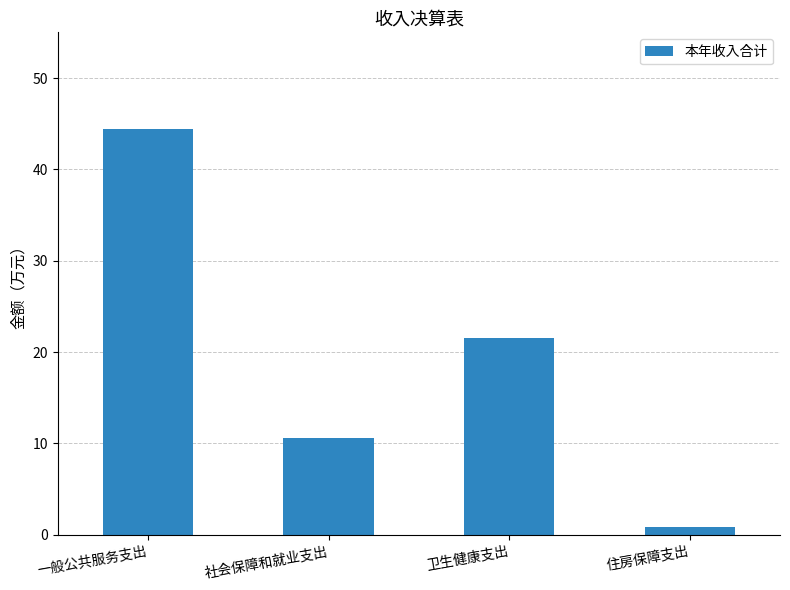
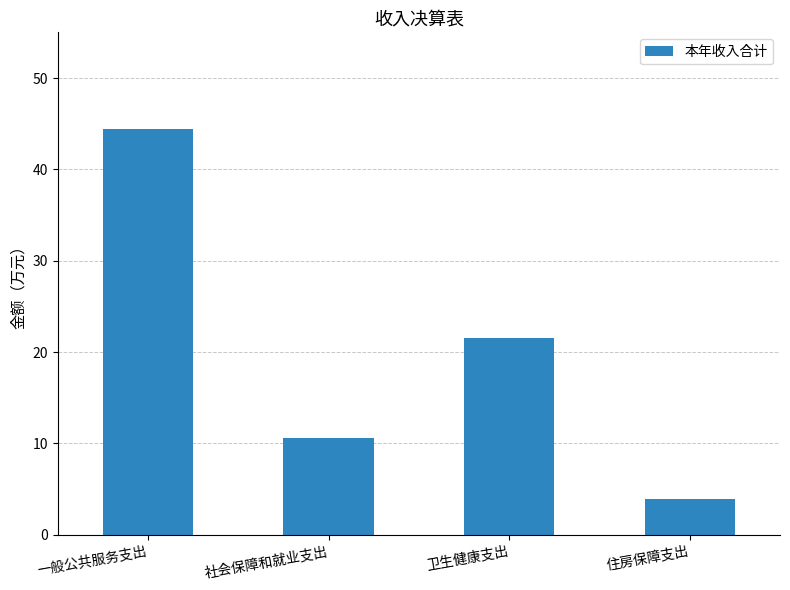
住房保障支出: 1 -> 4
